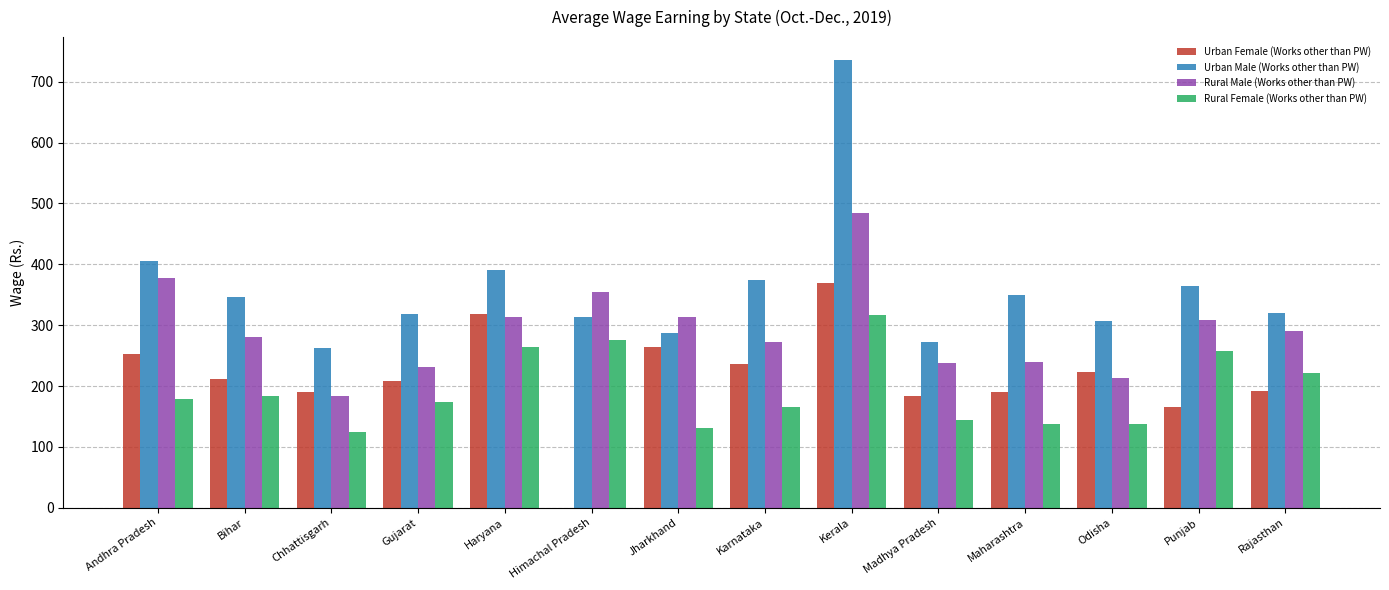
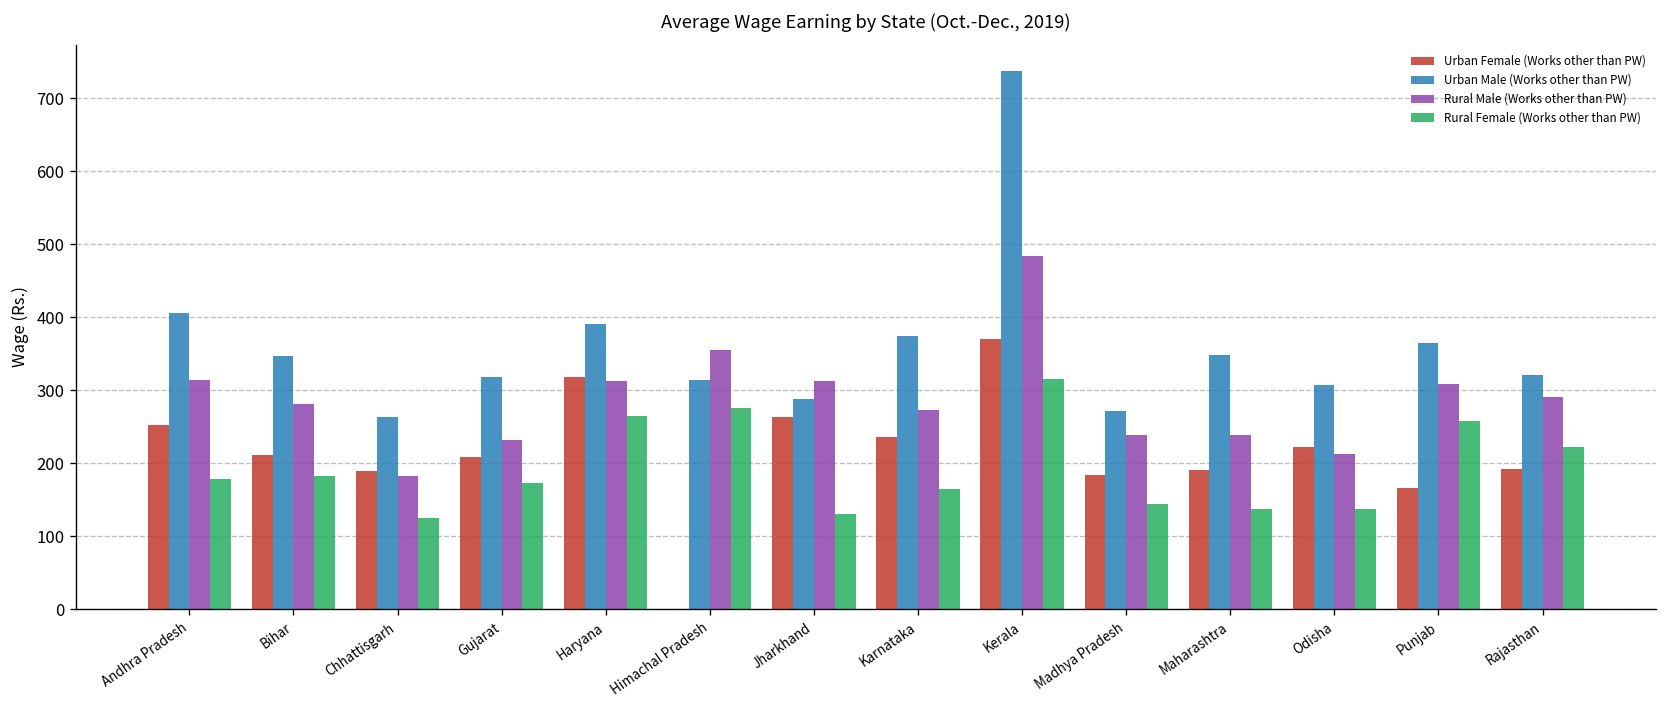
Rural Male (Works other than PW), Andhra Pradesh: 380 -> 310
